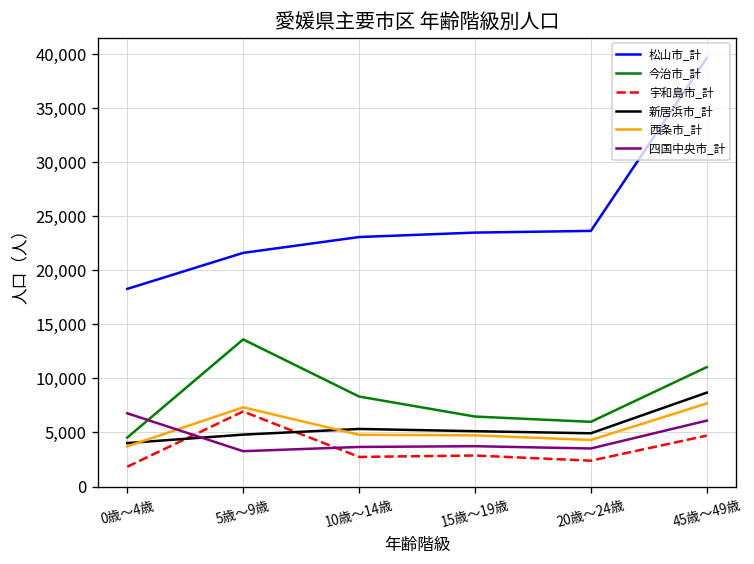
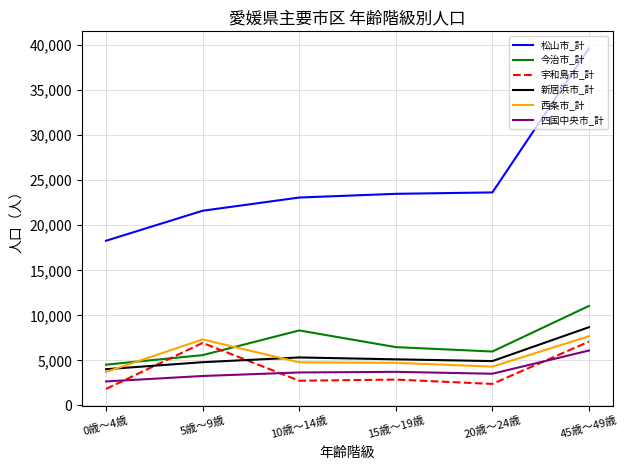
四国中央市_計, 0歳～4歳: 7,000 -> 3,000
今治市_計, 5歳～9歳: 14,000 -> 6,000
宇和島市_計, 45歳～49歳: 5,000 -> 7,000
